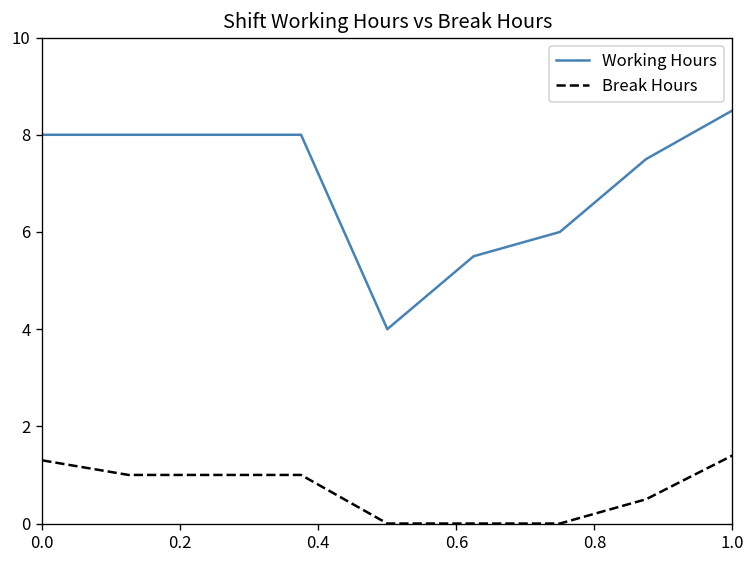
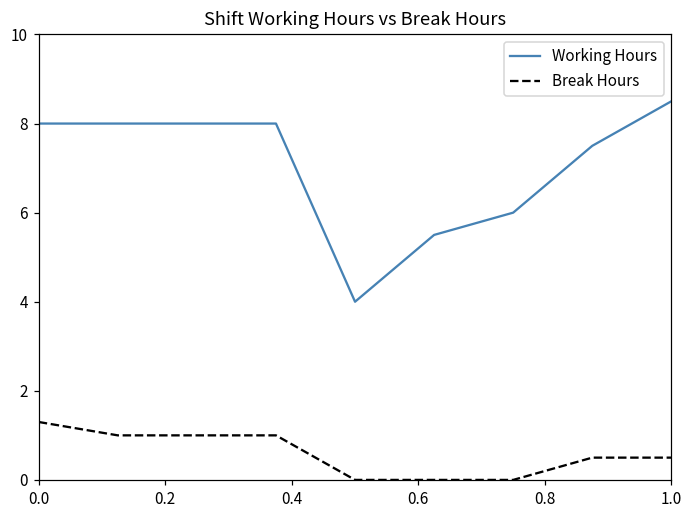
Break Hours, 1.0: 1.4 -> 0.5
